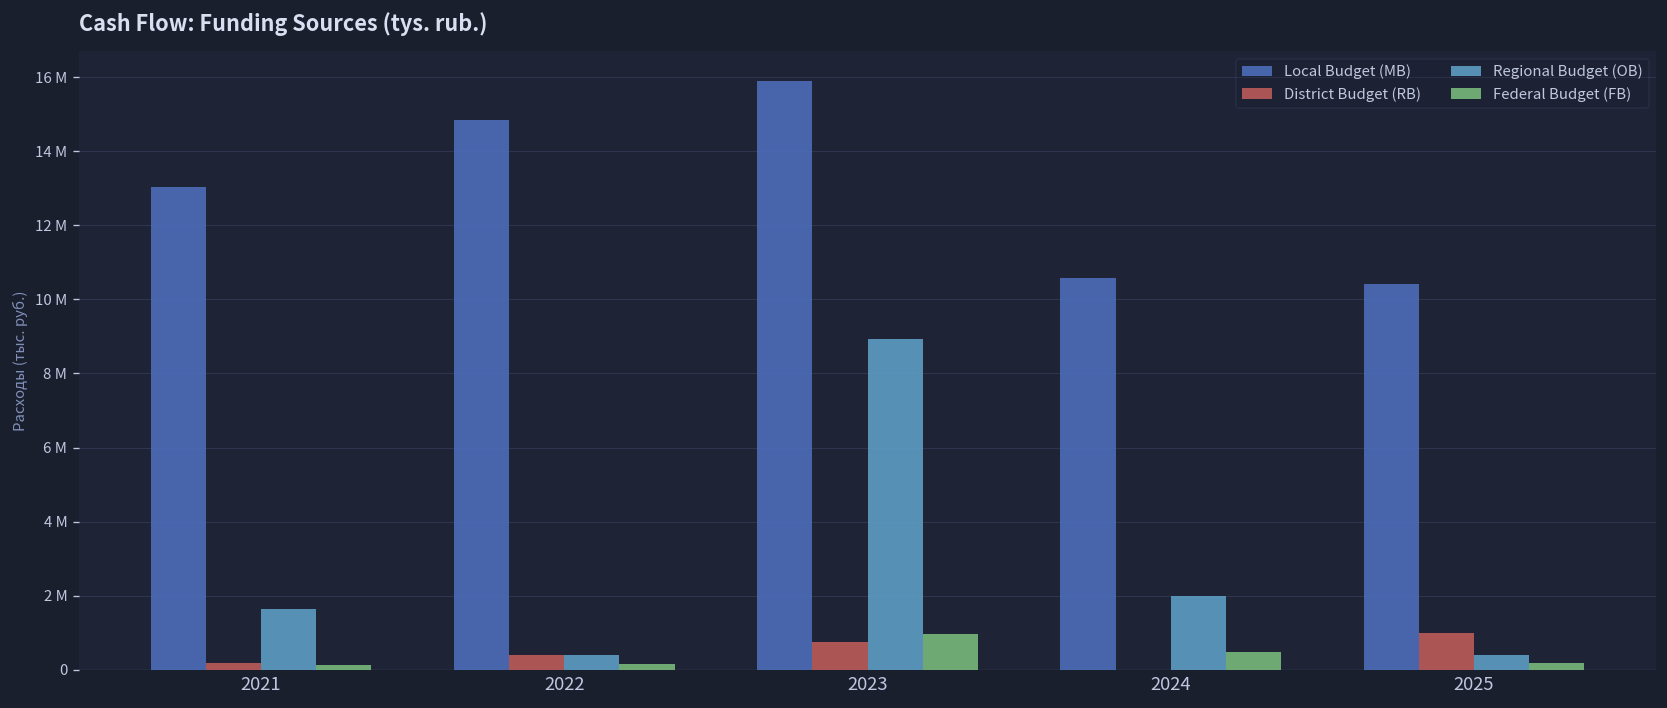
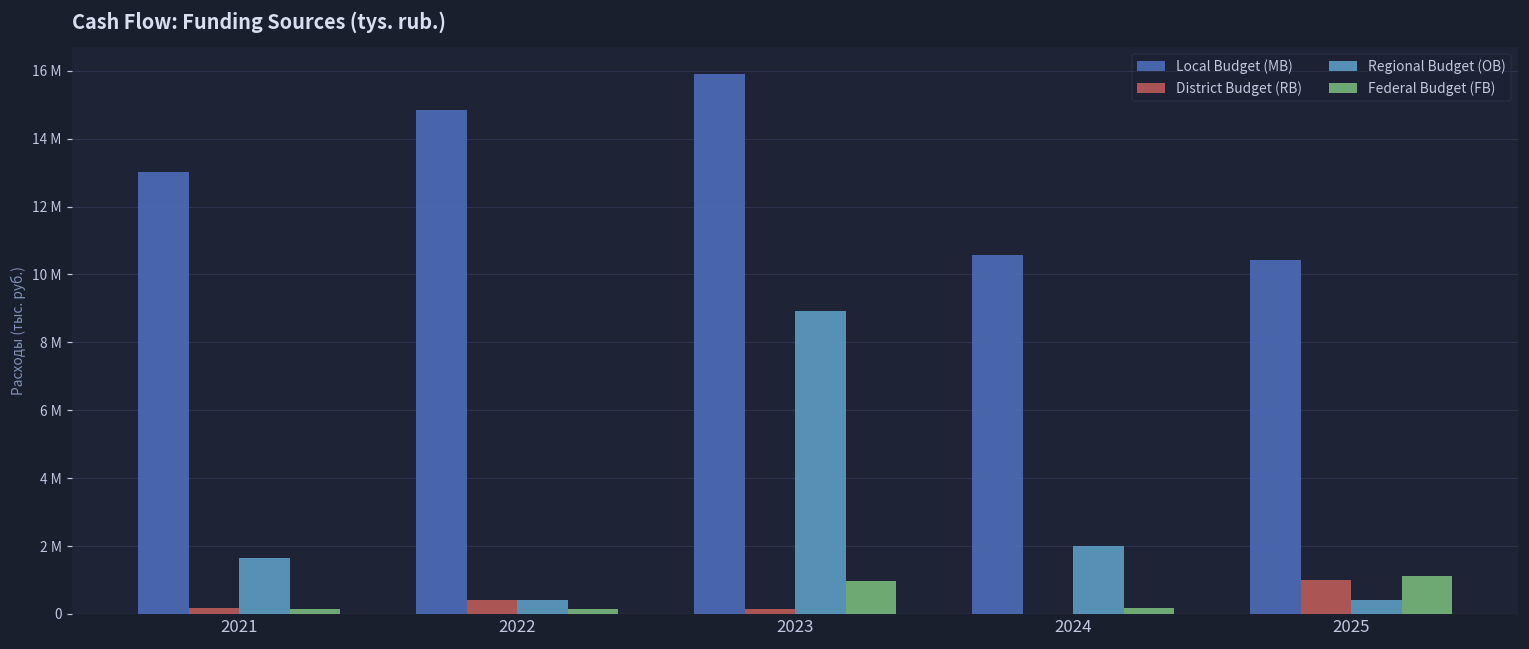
District Budget (RB), 2023: 800000 -> 100000
Federal Budget (FB), 2024: 500000 -> 200000
Federal Budget (FB), 2025: 200000 -> 1100000
